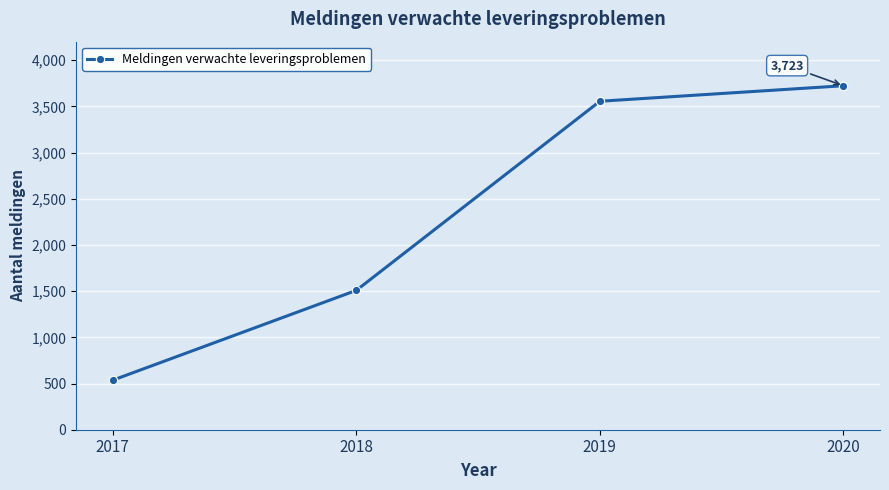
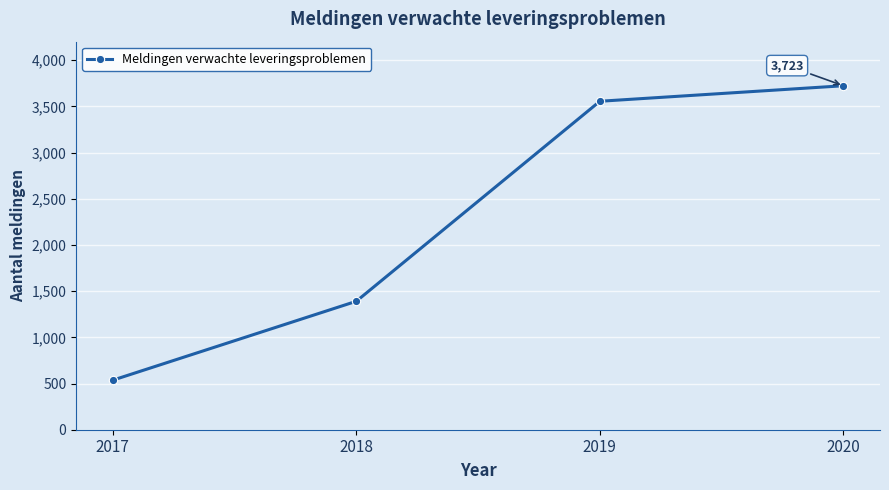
2018: 1,500 -> 1,400
